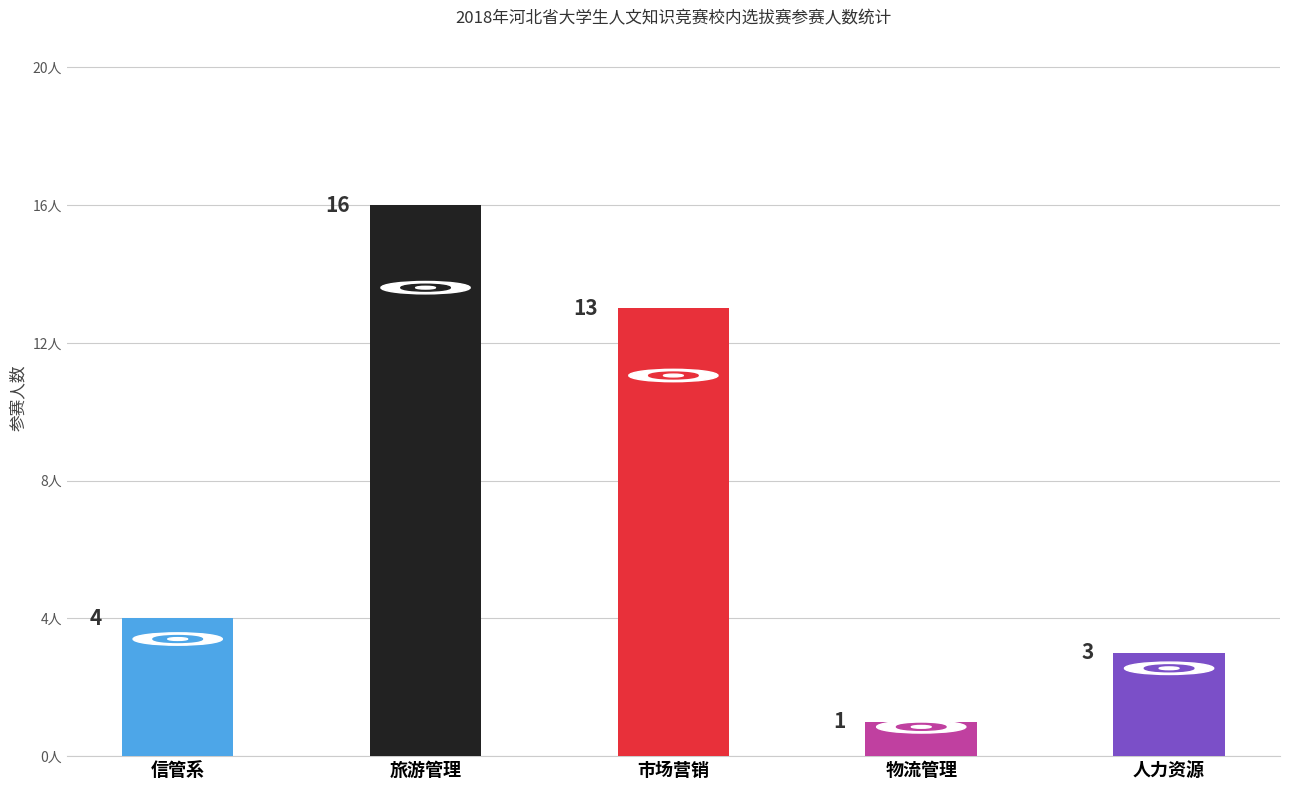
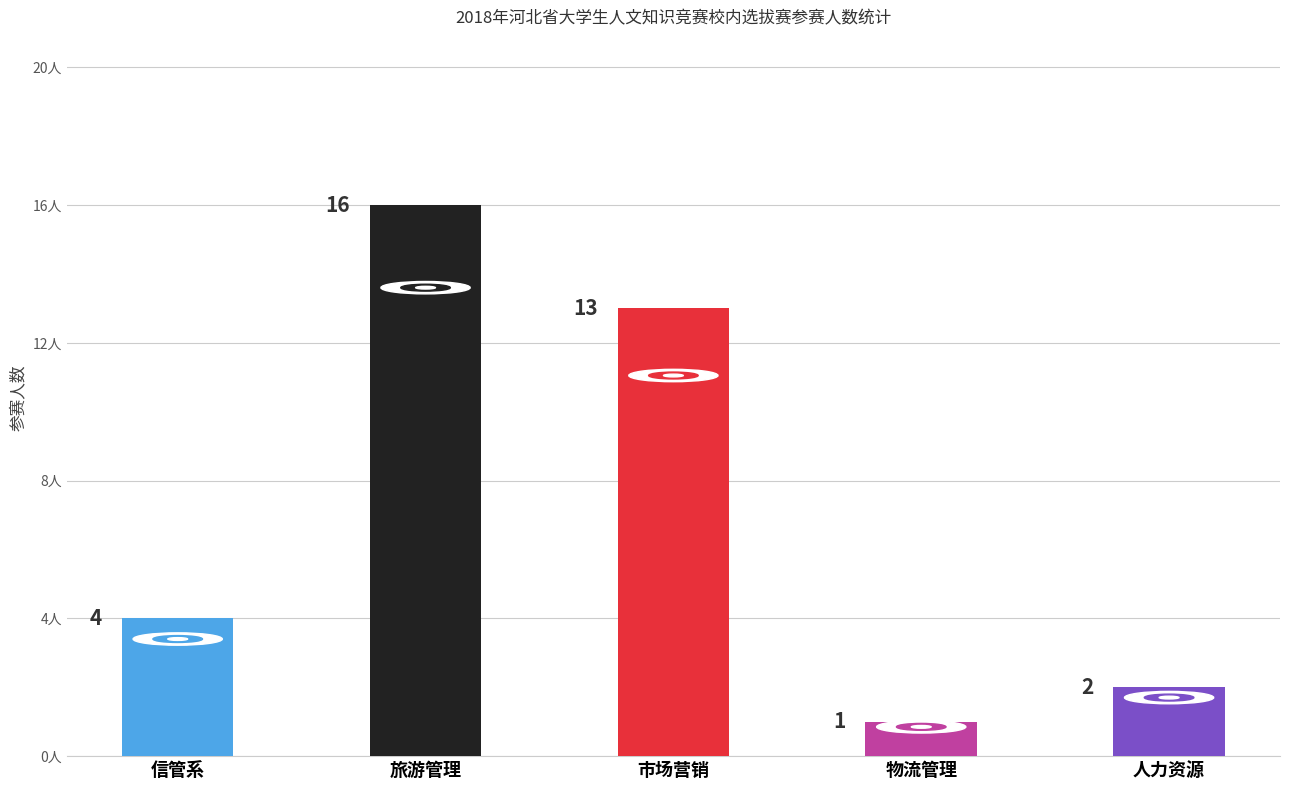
人力资源: 3 -> 2
